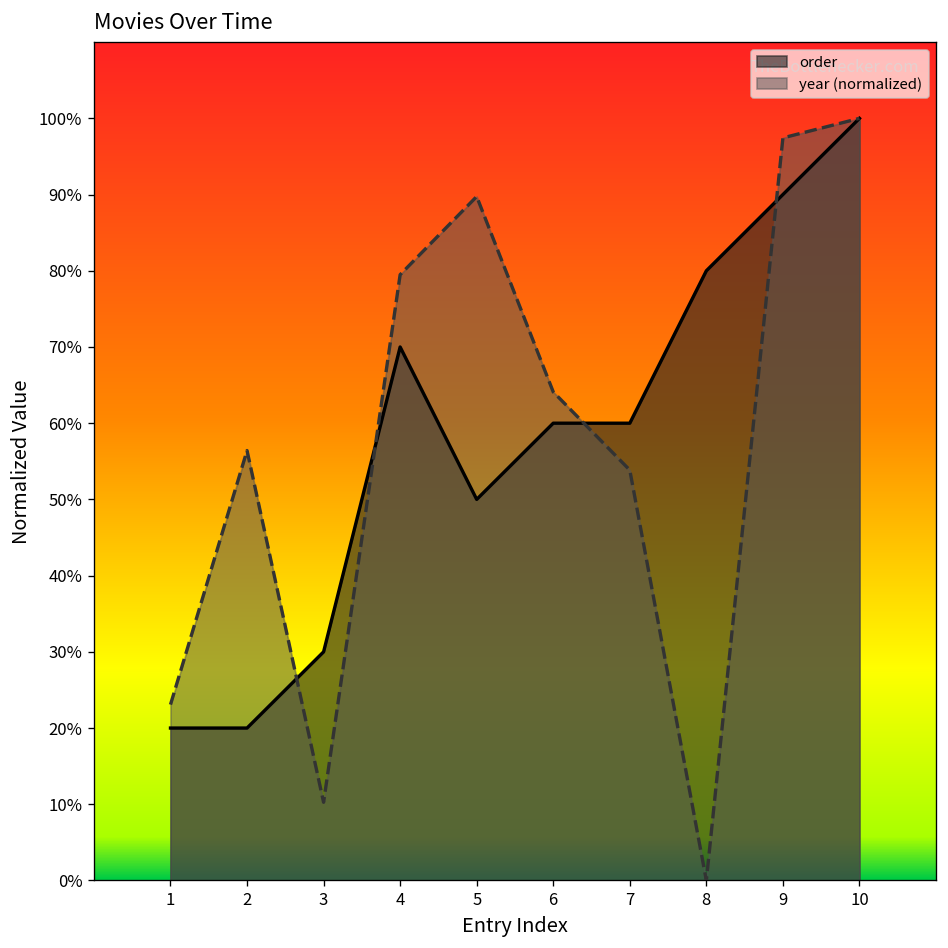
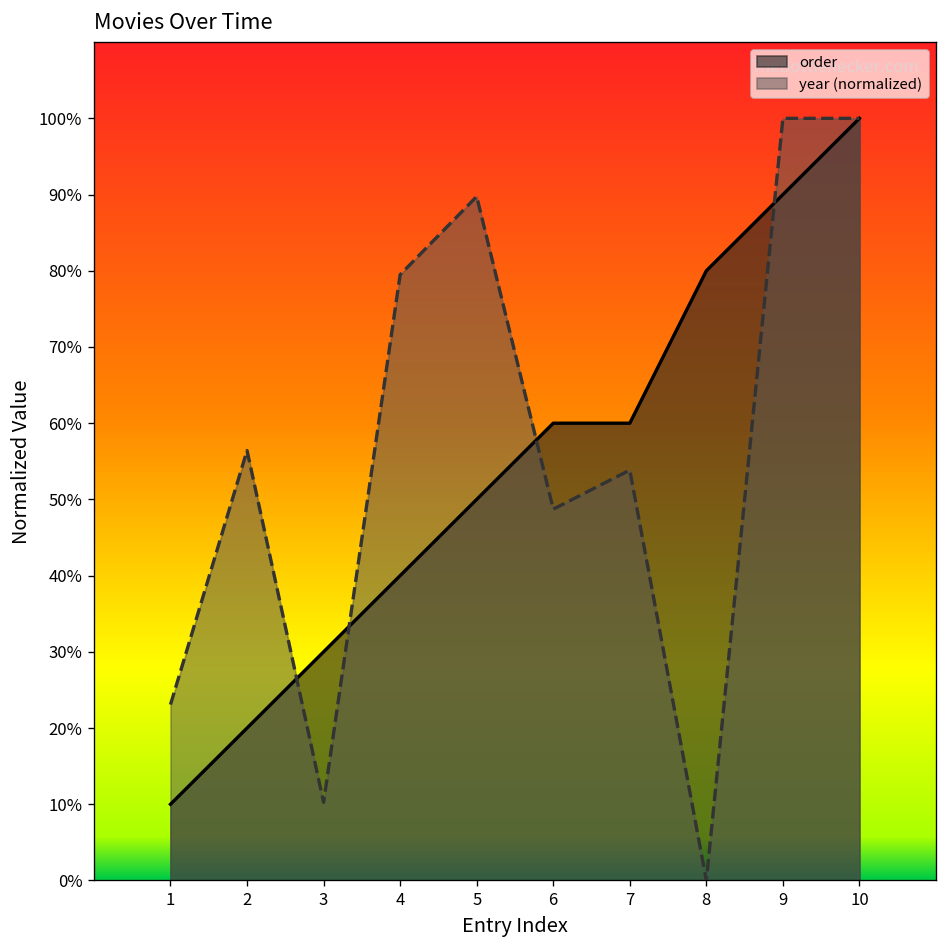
order, 1: 20% -> 10%
order, 4: 70% -> 40%
year (normalized), 6: 64% -> 49%
year (normalized), 9: 97% -> 100%
